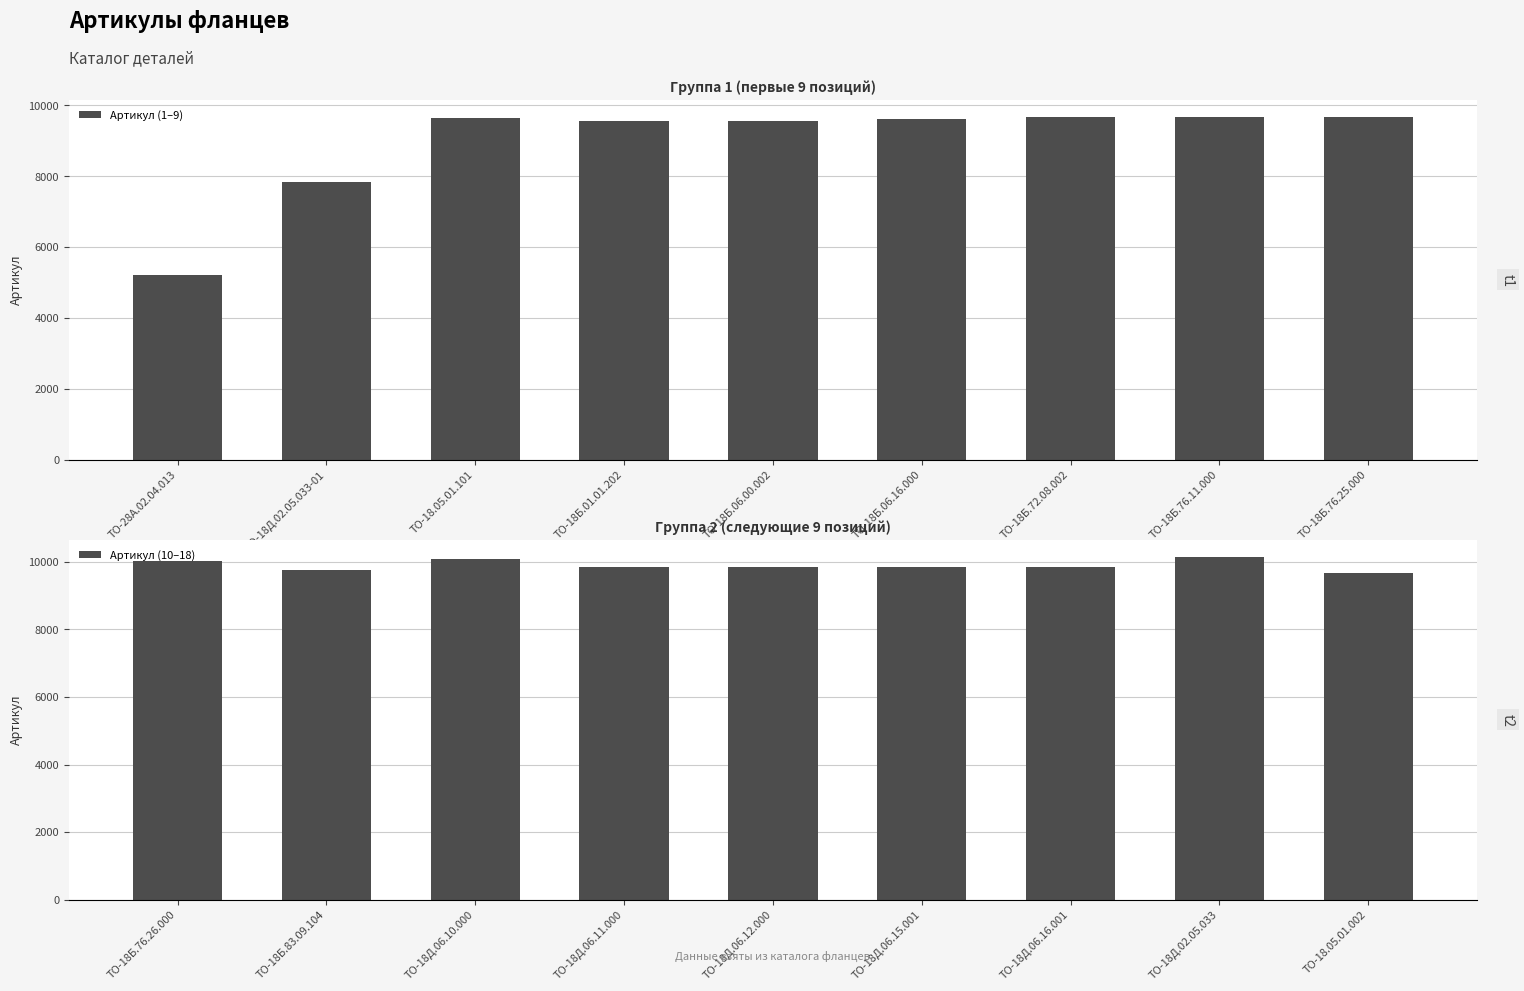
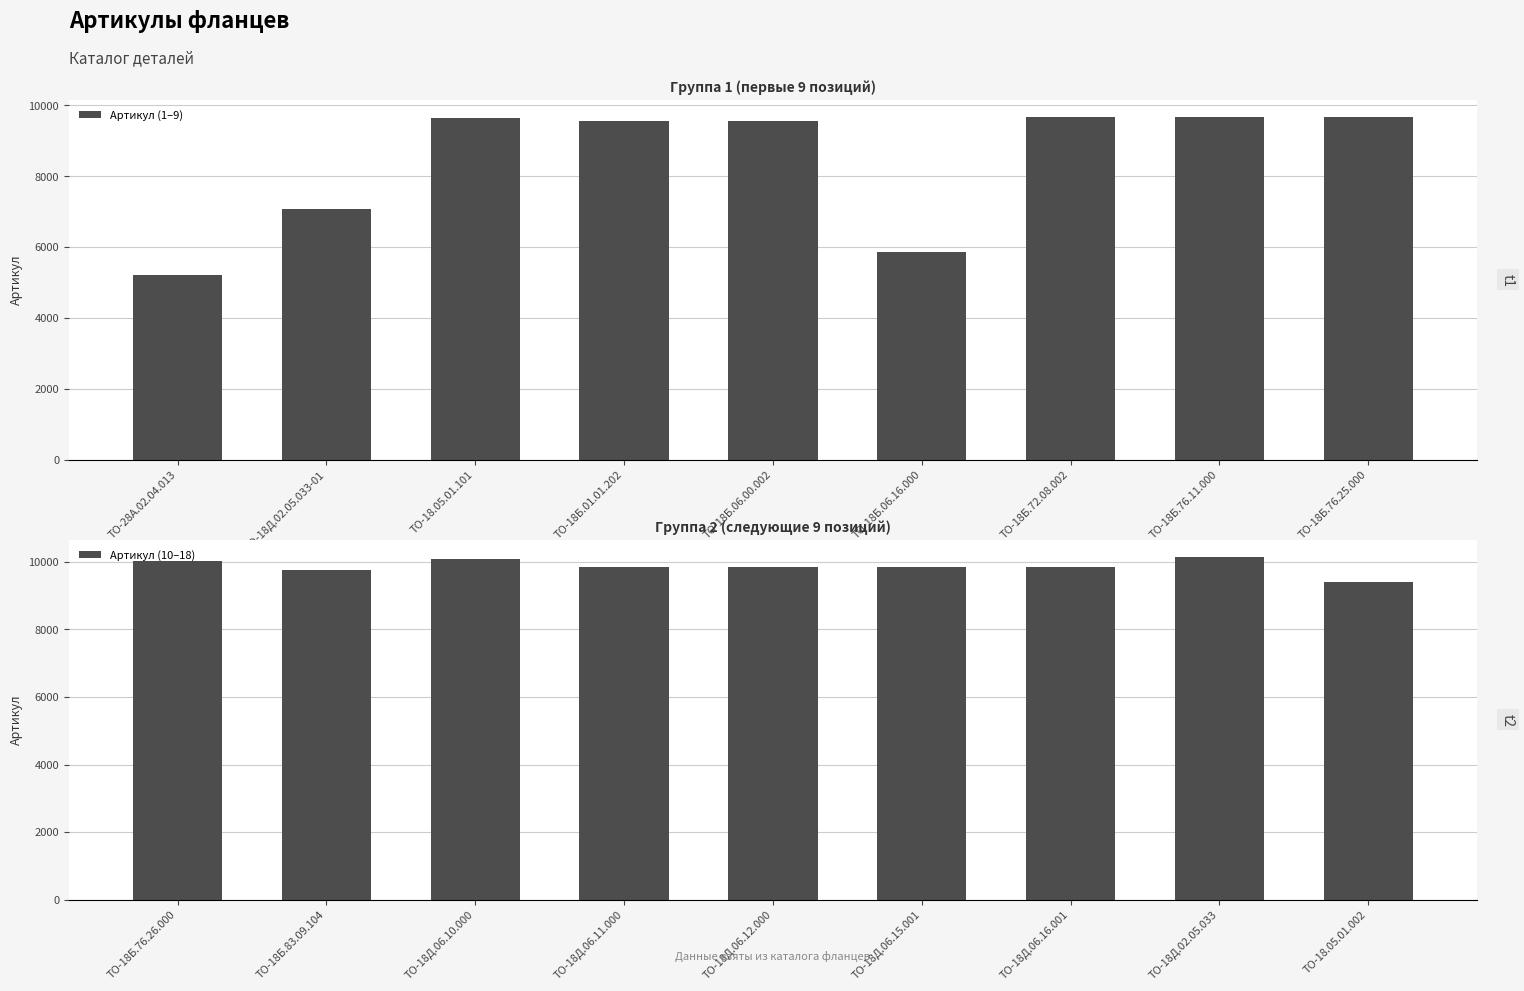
Группа 1 (первые 9 позиций), ТО-18Д.02.05.033-01: 7800 -> 7100
Группа 1 (первые 9 позиций), ТО-18Б.06.16.000: 9600 -> 5900
Группа 2 (следующие 9 позиций), ТО-18.05.01.002: 9700 -> 9400
